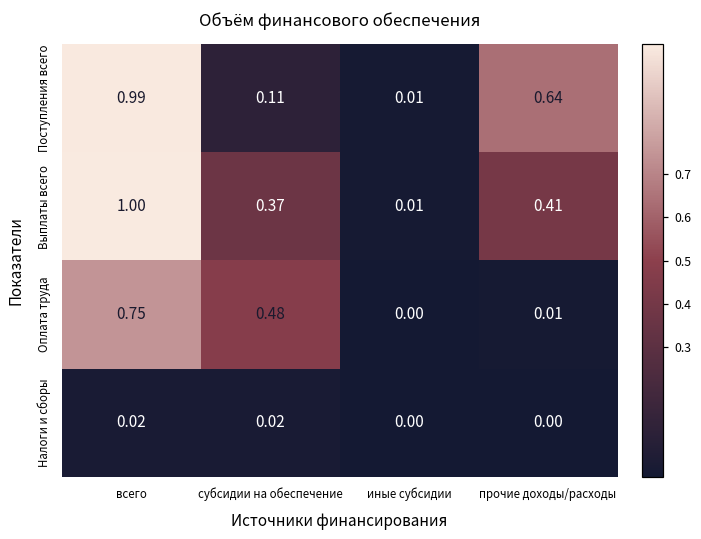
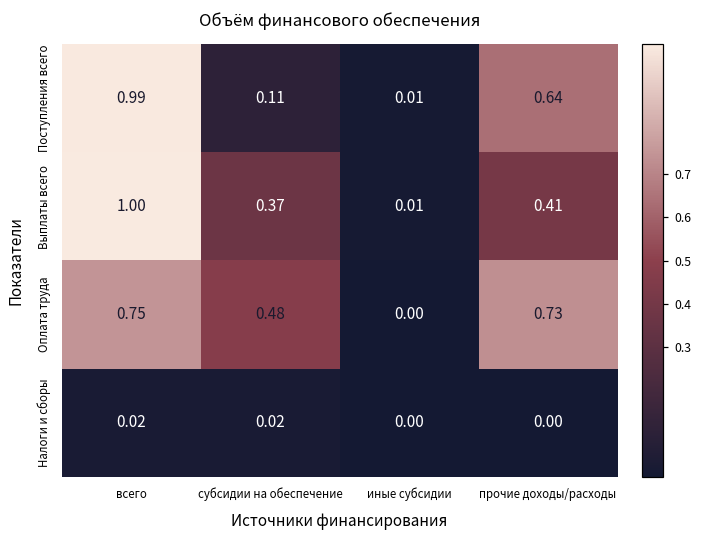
Оплата труда, прочие доходы/расходы: 0.01 -> 0.73
